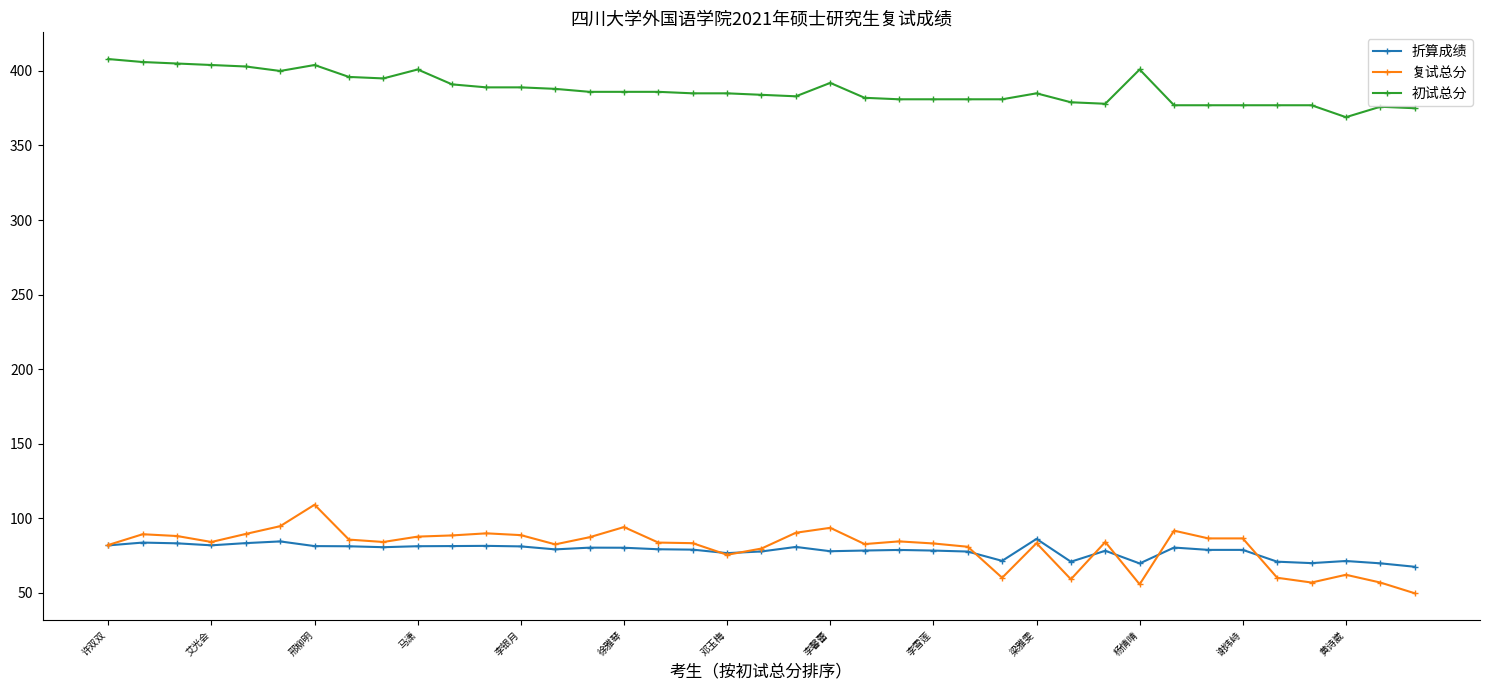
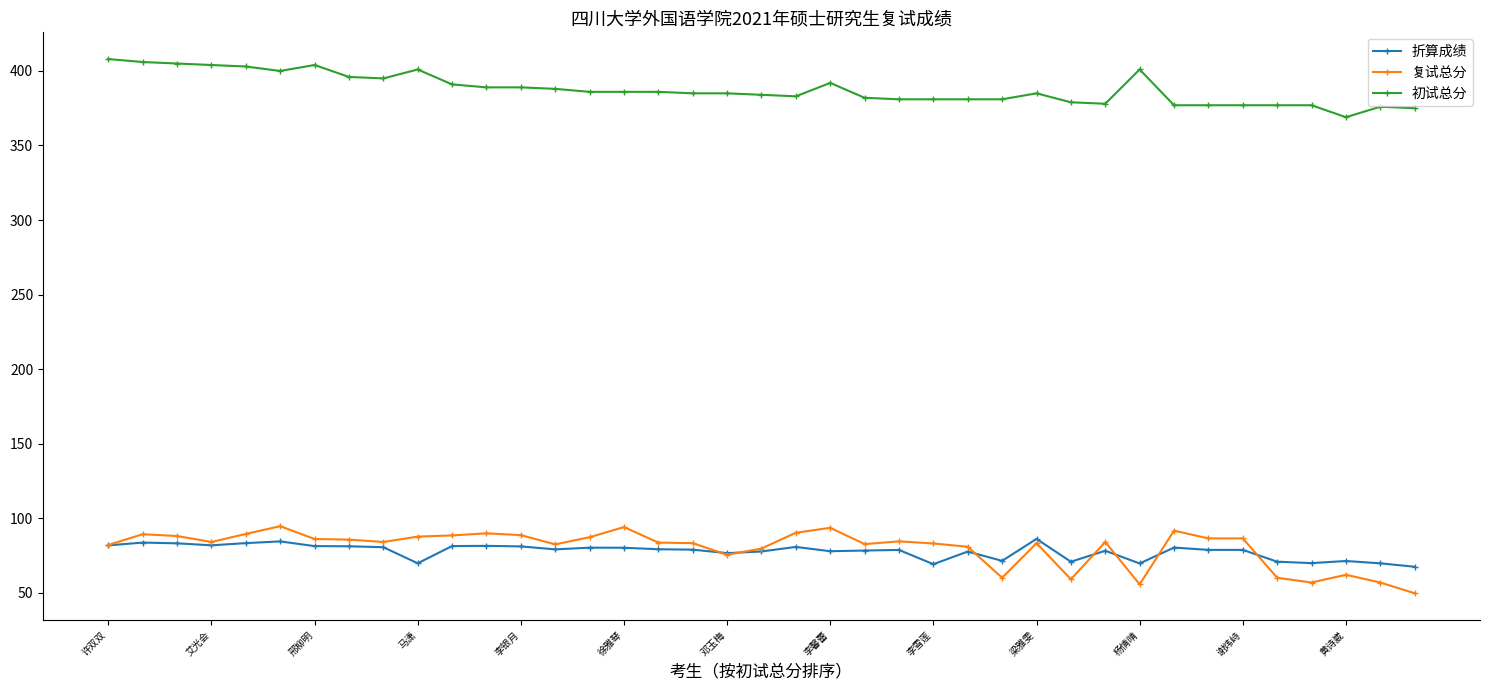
复试总分, 邢柳明: 109 -> 86
折算成绩, 马潇: 81 -> 70
折算成绩, 李雪莲: 78 -> 69
